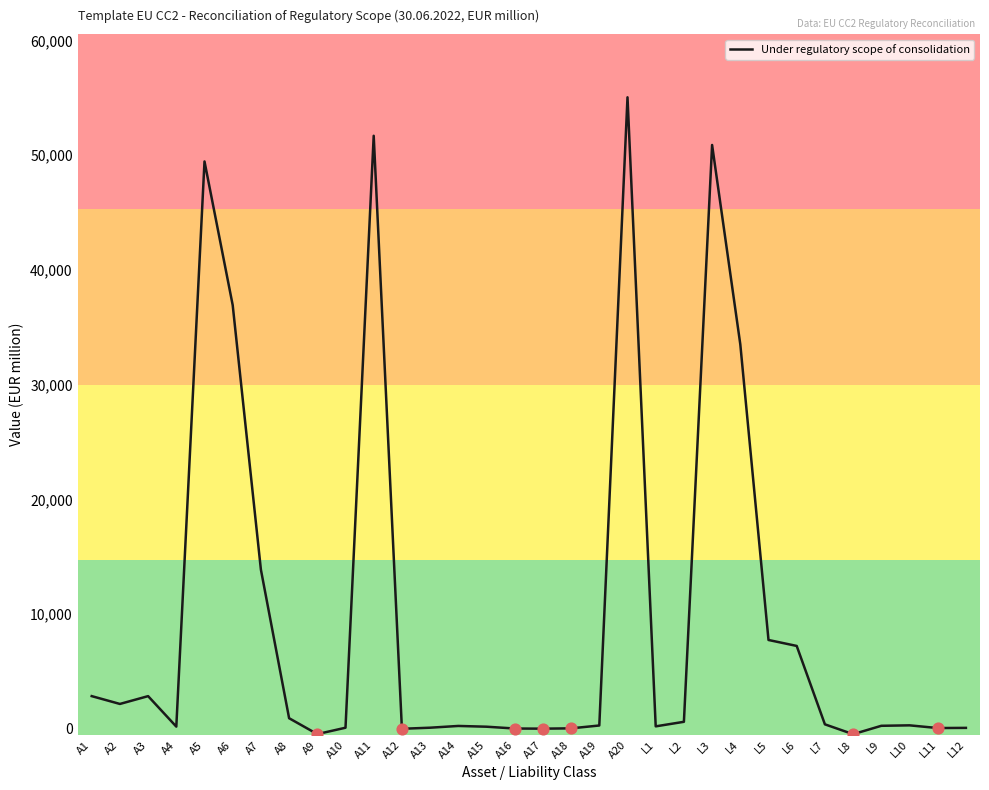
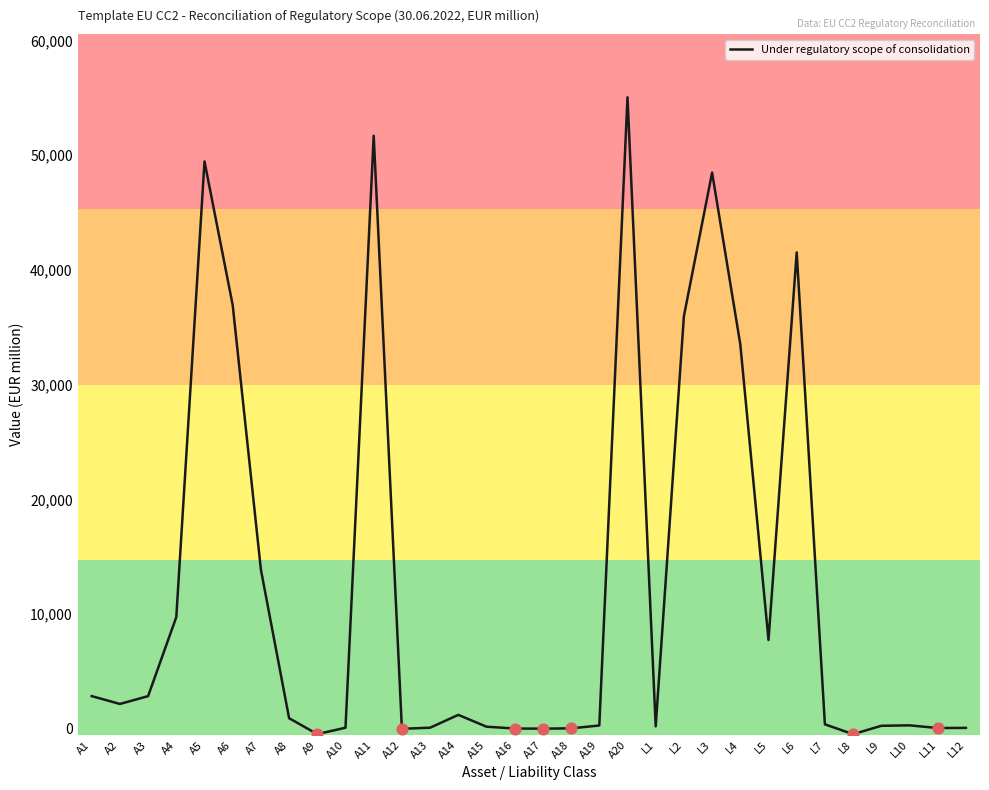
Under regulatory scope of consolidation, A4: 200 -> 9,700
Under regulatory scope of consolidation, A14: 300 -> 1,200
Under regulatory scope of consolidation, L2: 600 -> 36,000
Under regulatory scope of consolidation, L3: 50,900 -> 48,500
Under regulatory scope of consolidation, L6: 7,200 -> 41,500
